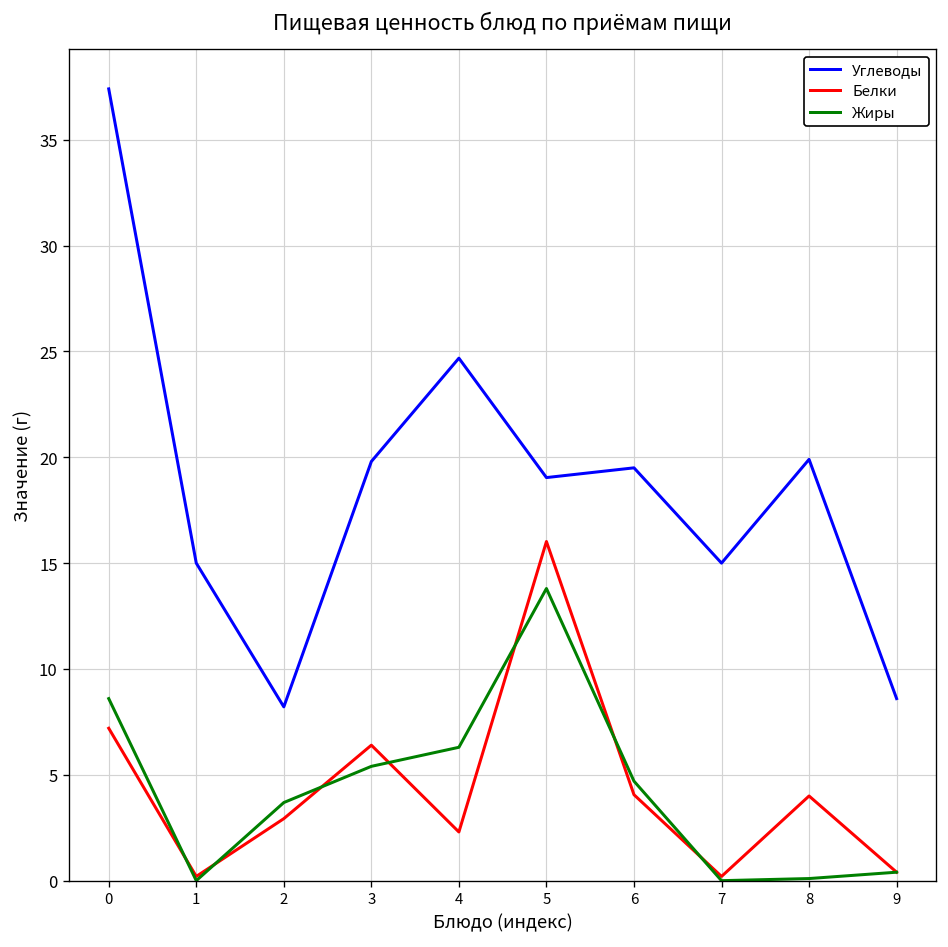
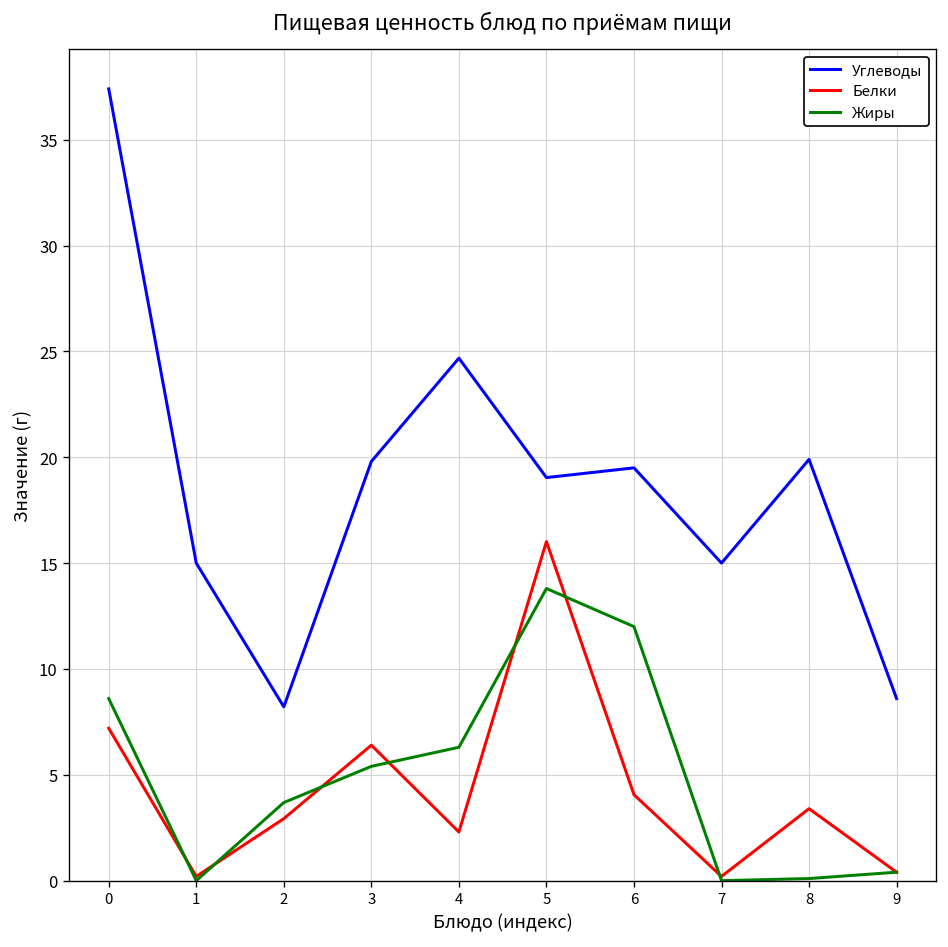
Жиры, 6: 4.7 -> 12.0
Белки, 8: 4.0 -> 3.4
